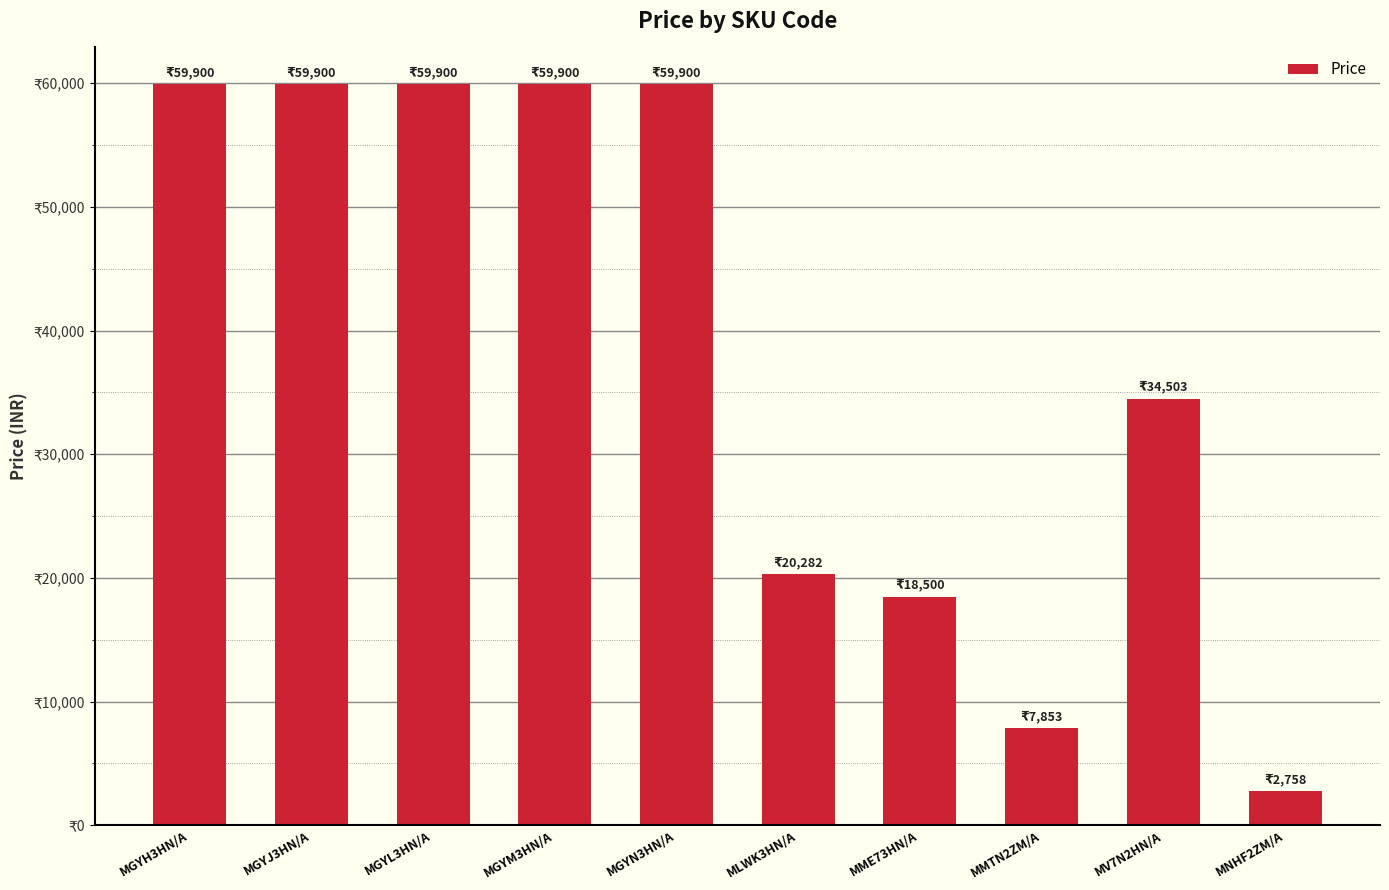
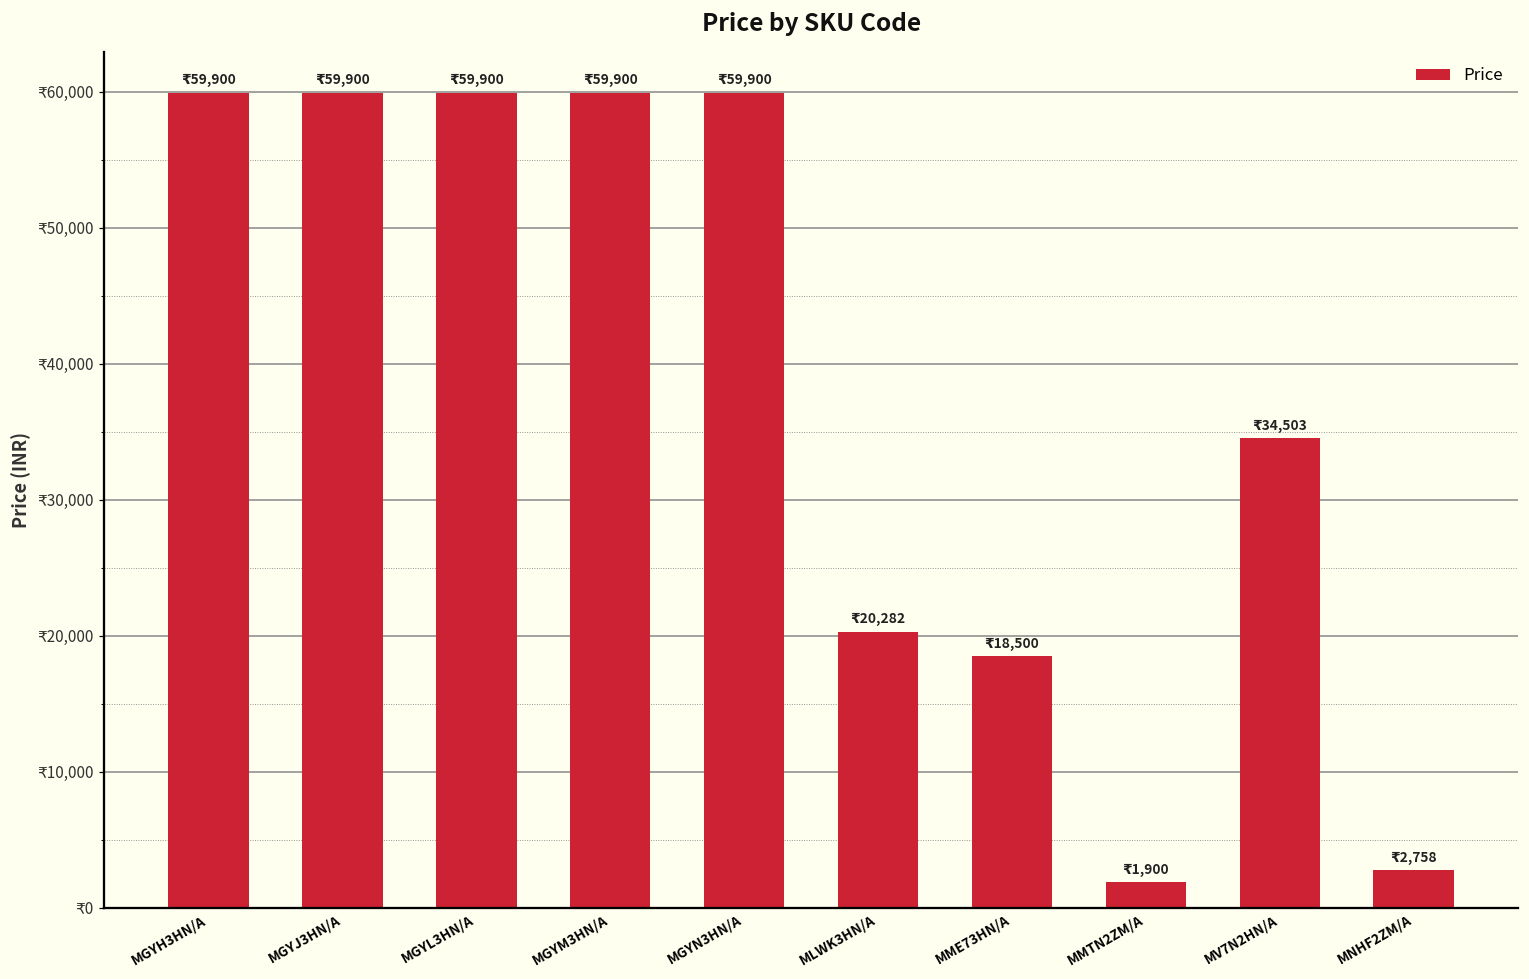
MMTN2ZM/A: 7,853 -> 1,900
